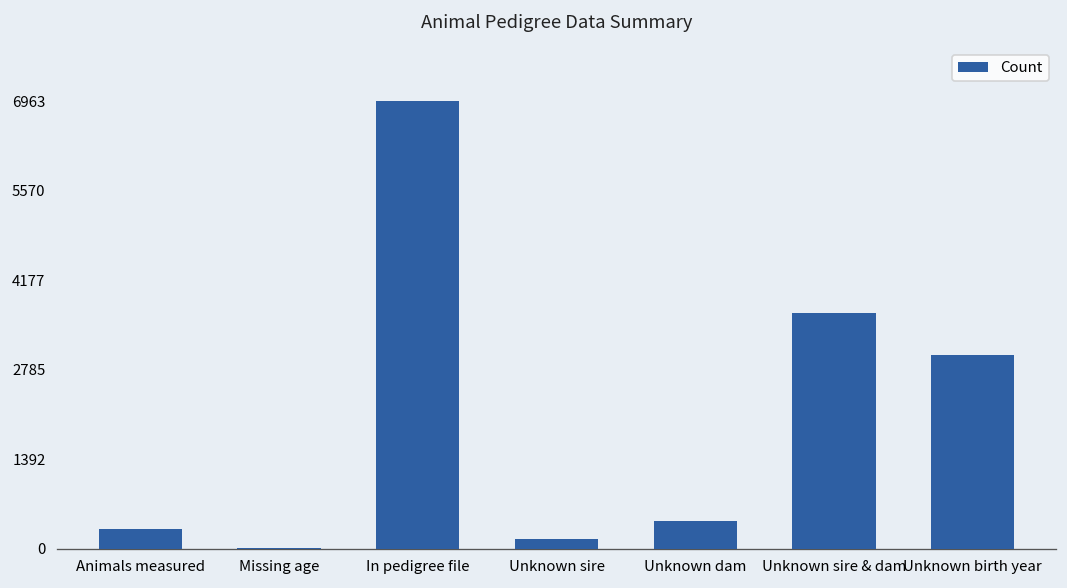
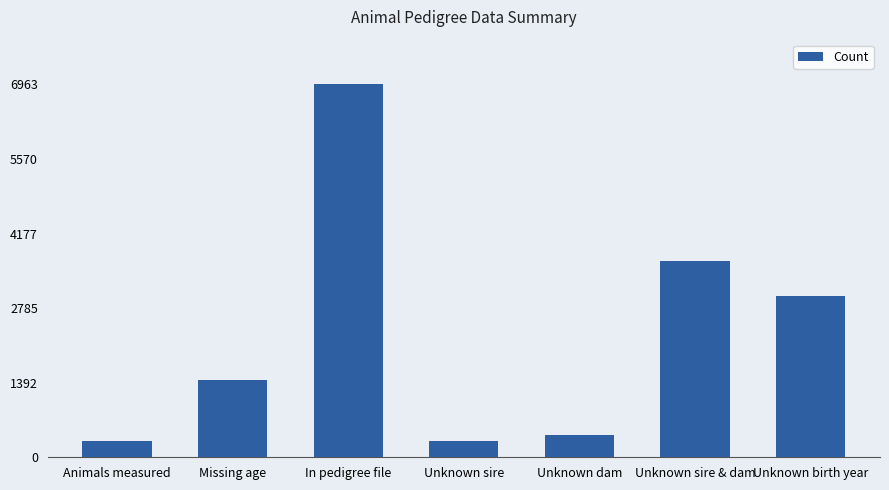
Missing age: 0 -> 1400
Unknown sire: 200 -> 300
